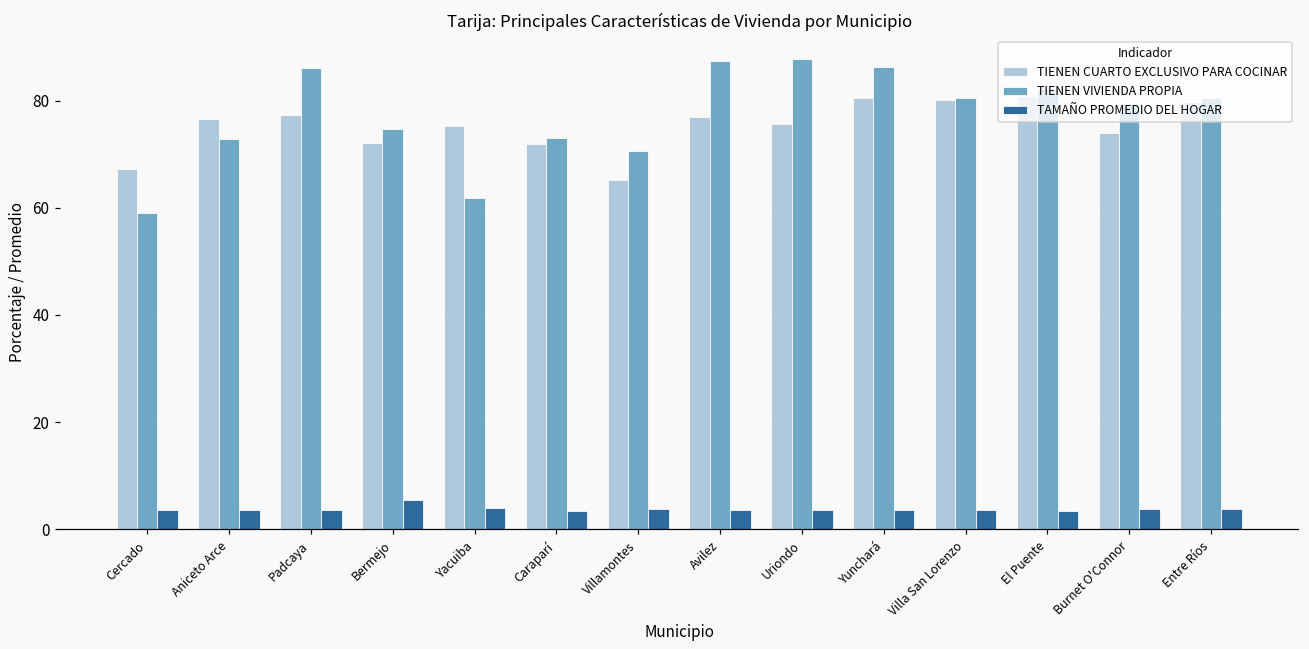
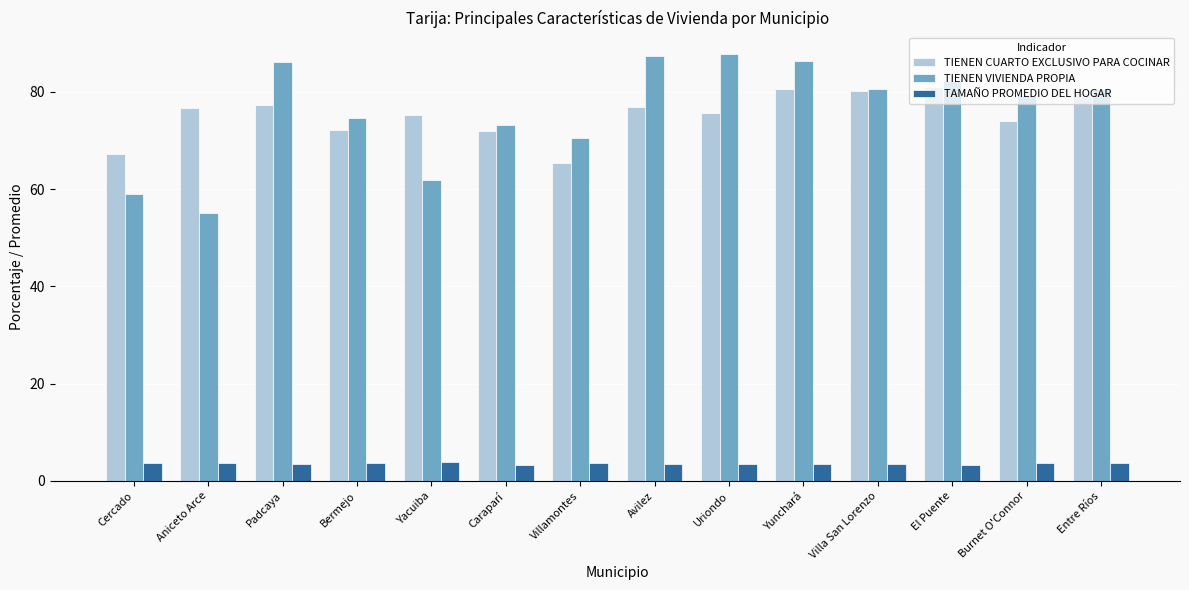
TIENEN VIVIENDA PROPIA, Aniceto Arce: 73 -> 55
TAMAÑO PROMEDIO DEL HOGAR, Bermejo: 6 -> 4
